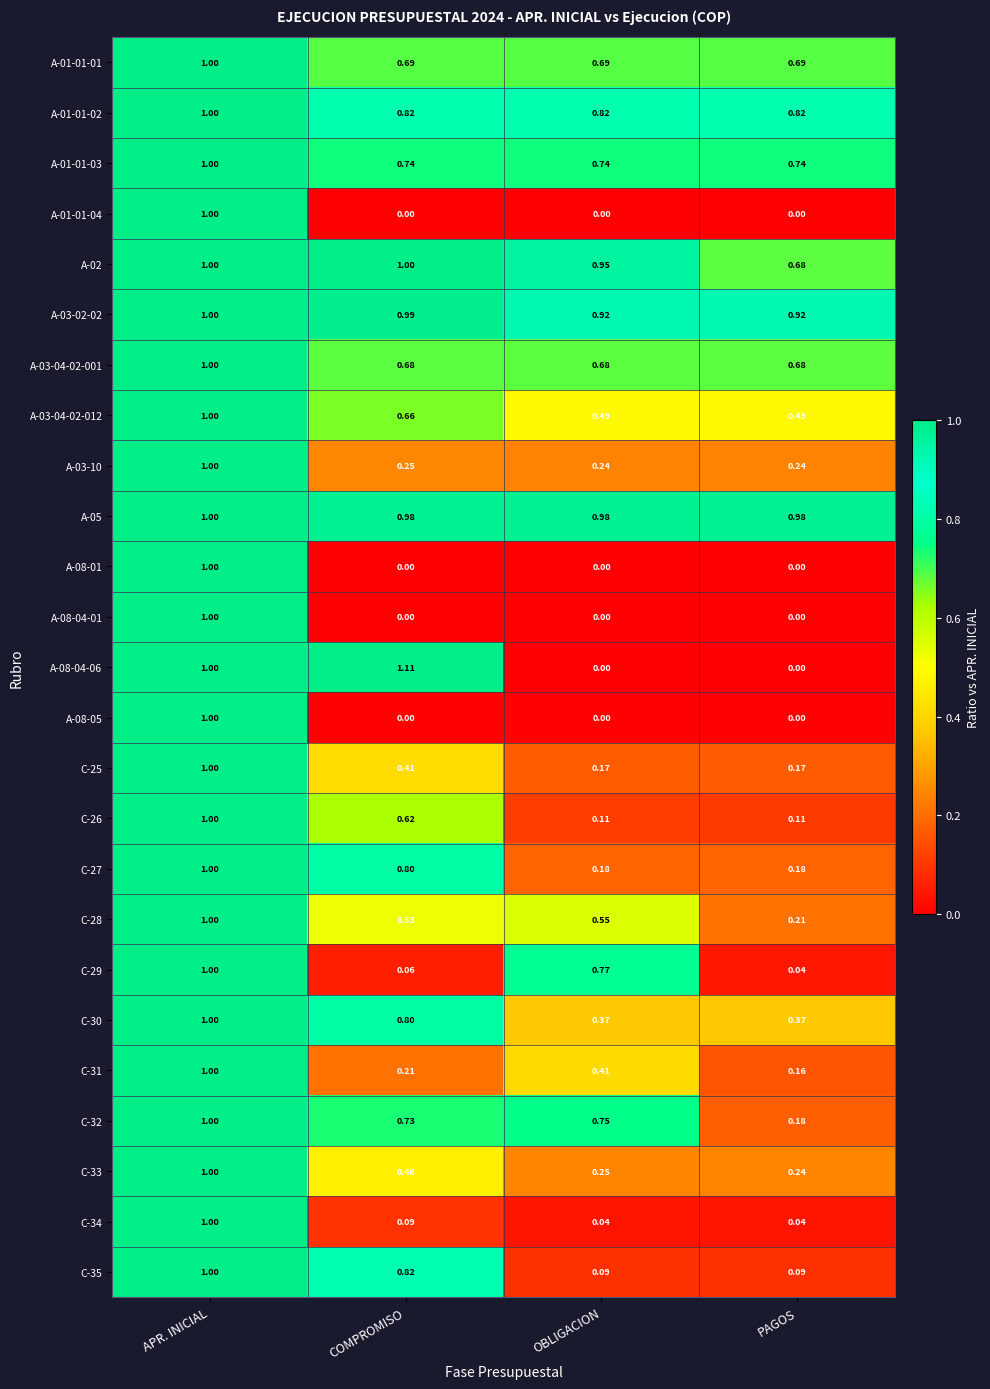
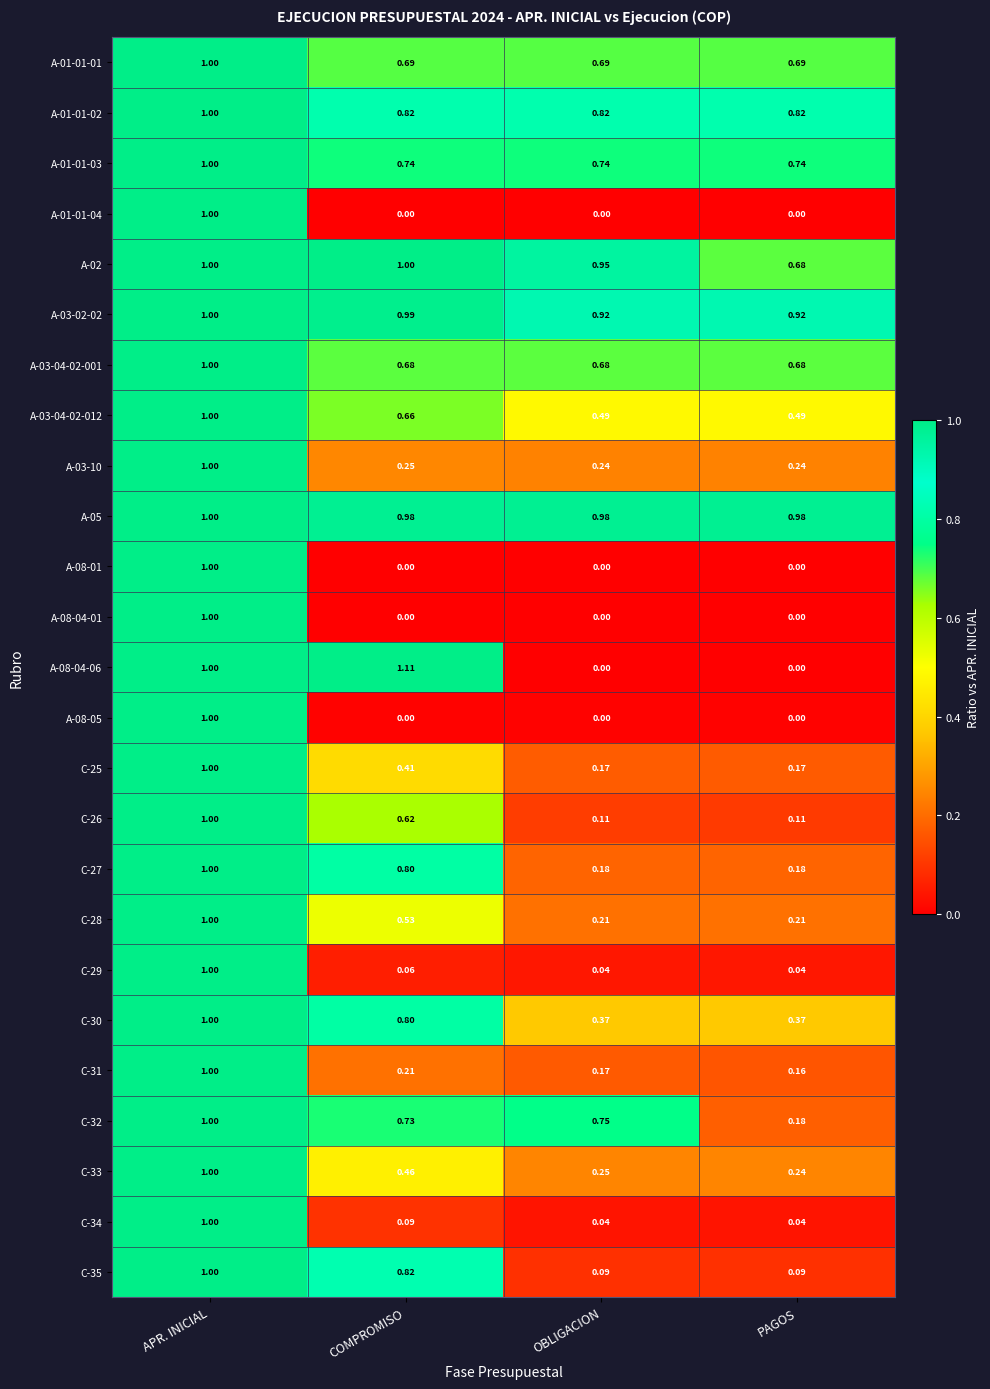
C-28, OBLIGACION: 0.55 -> 0.21
C-29, OBLIGACION: 0.77 -> 0.04
C-31, OBLIGACION: 0.41 -> 0.17
